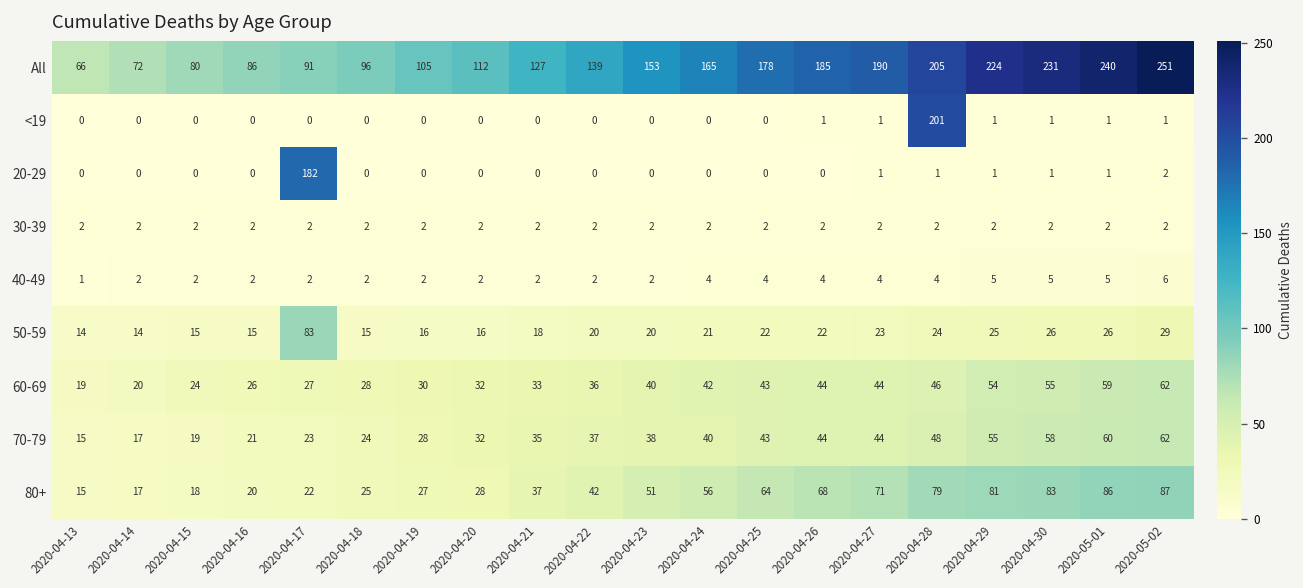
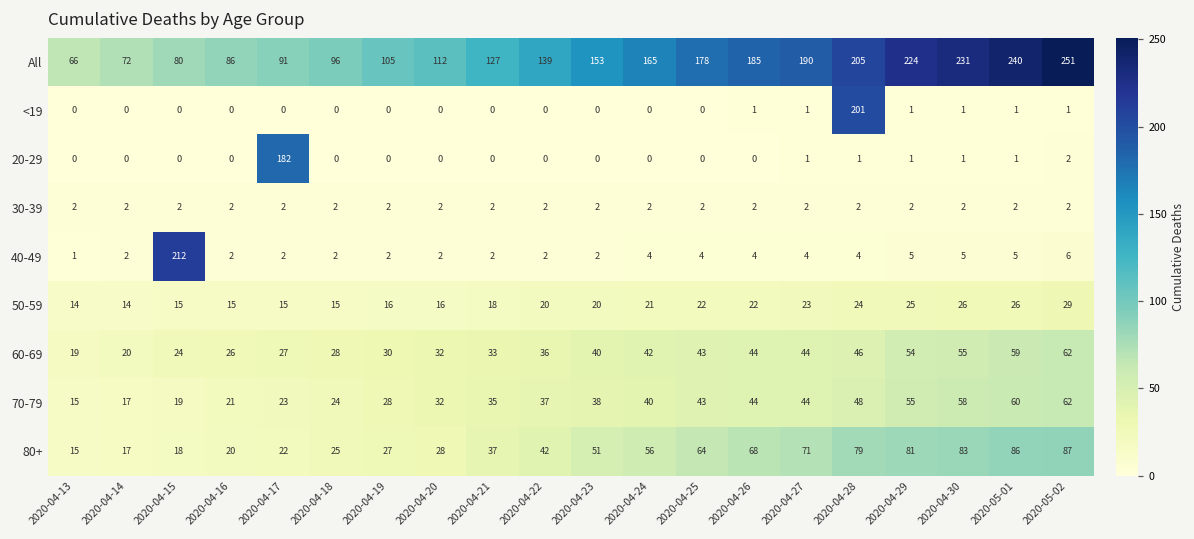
40-49, 2020-04-15: 2 -> 212
50-59, 2020-04-17: 83 -> 15
